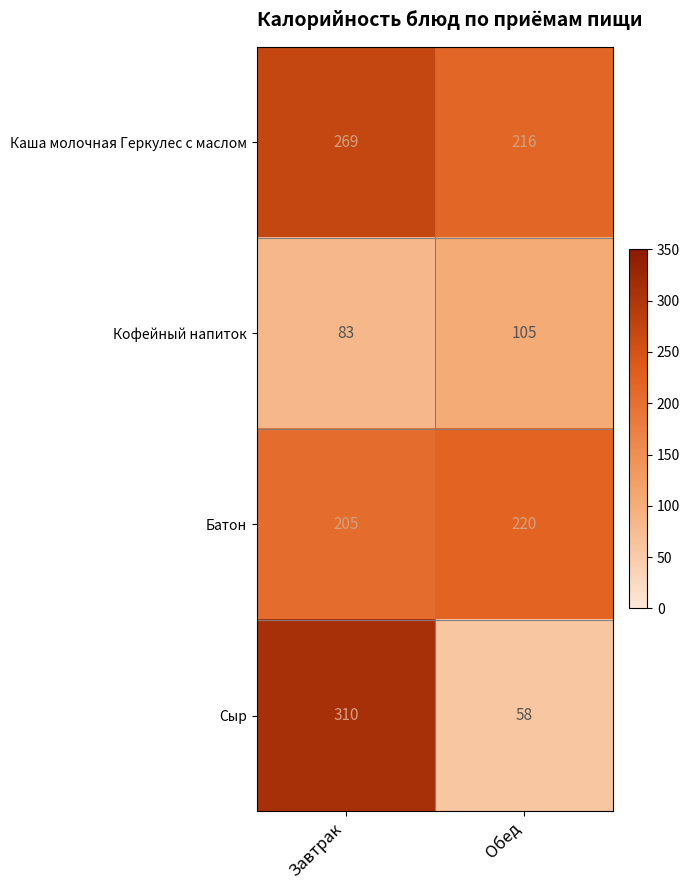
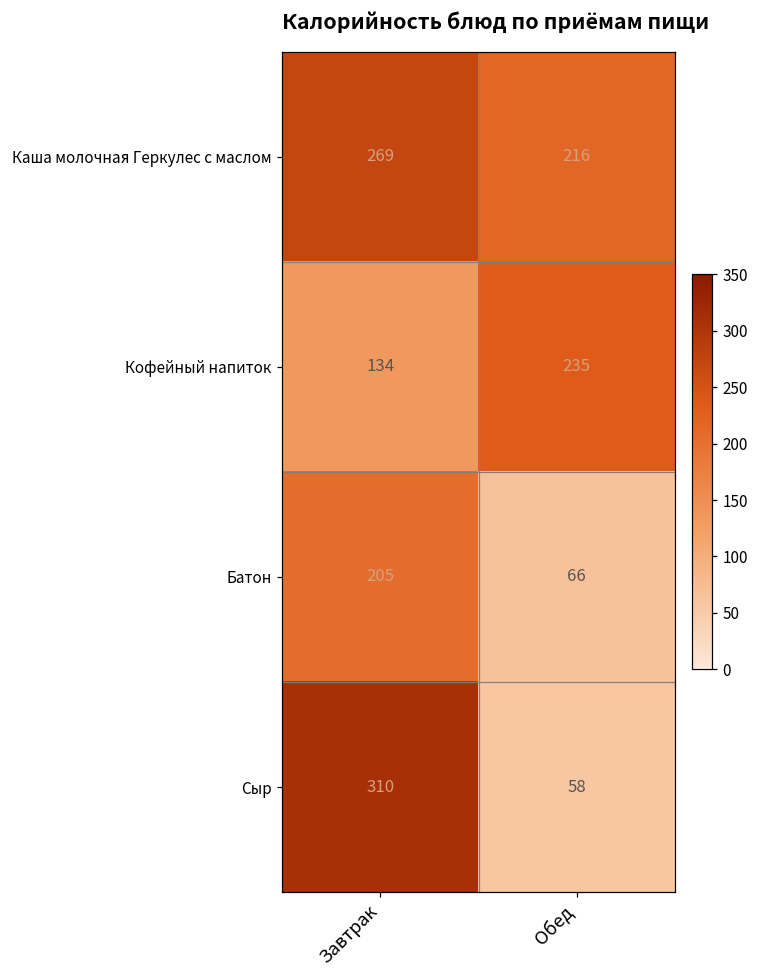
Кофейный напиток, Завтрак: 83 -> 134
Кофейный напиток, Обед: 105 -> 235
Батон, Обед: 220 -> 66
